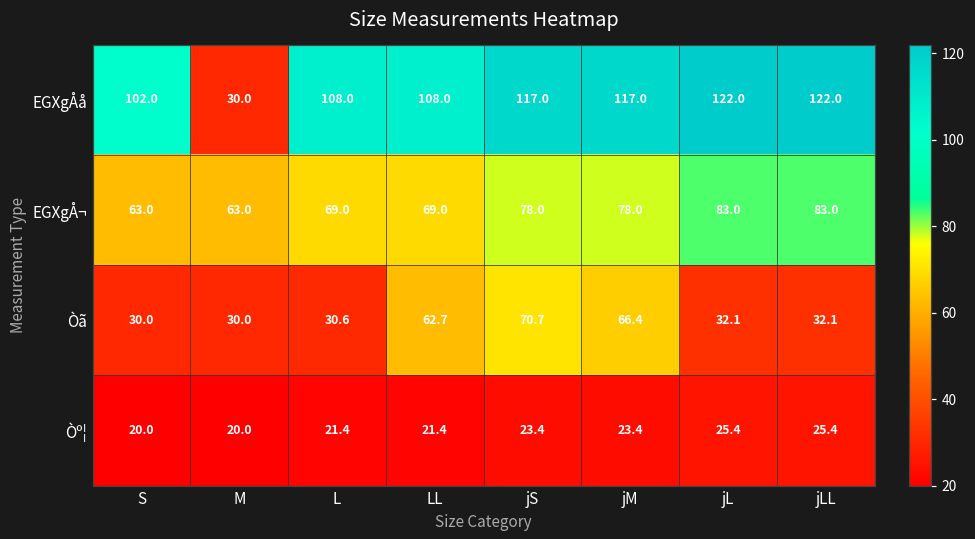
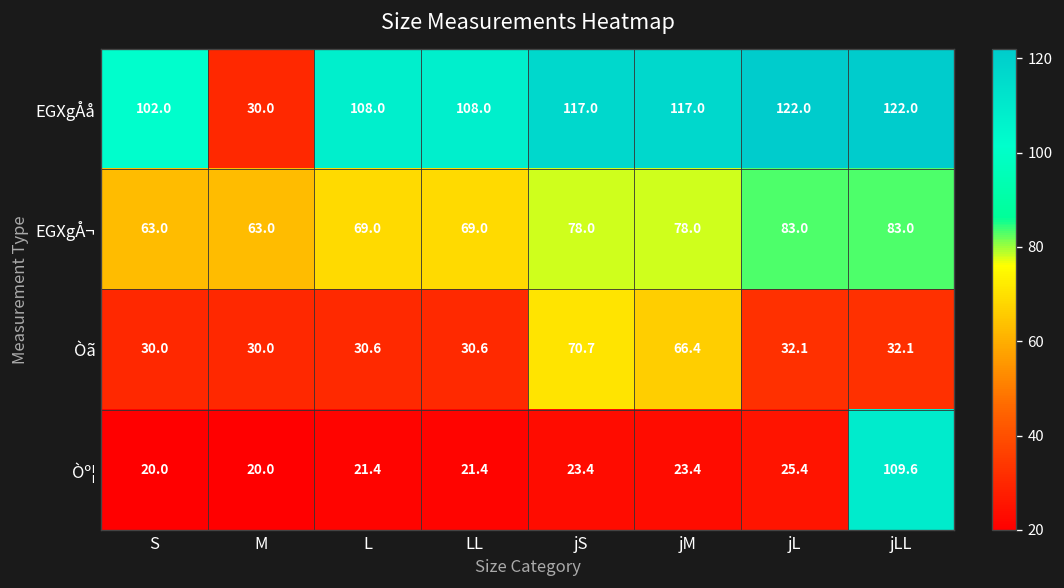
Òã, LL: 62.7 -> 30.6
Òº¦, jLL: 25.4 -> 109.6
